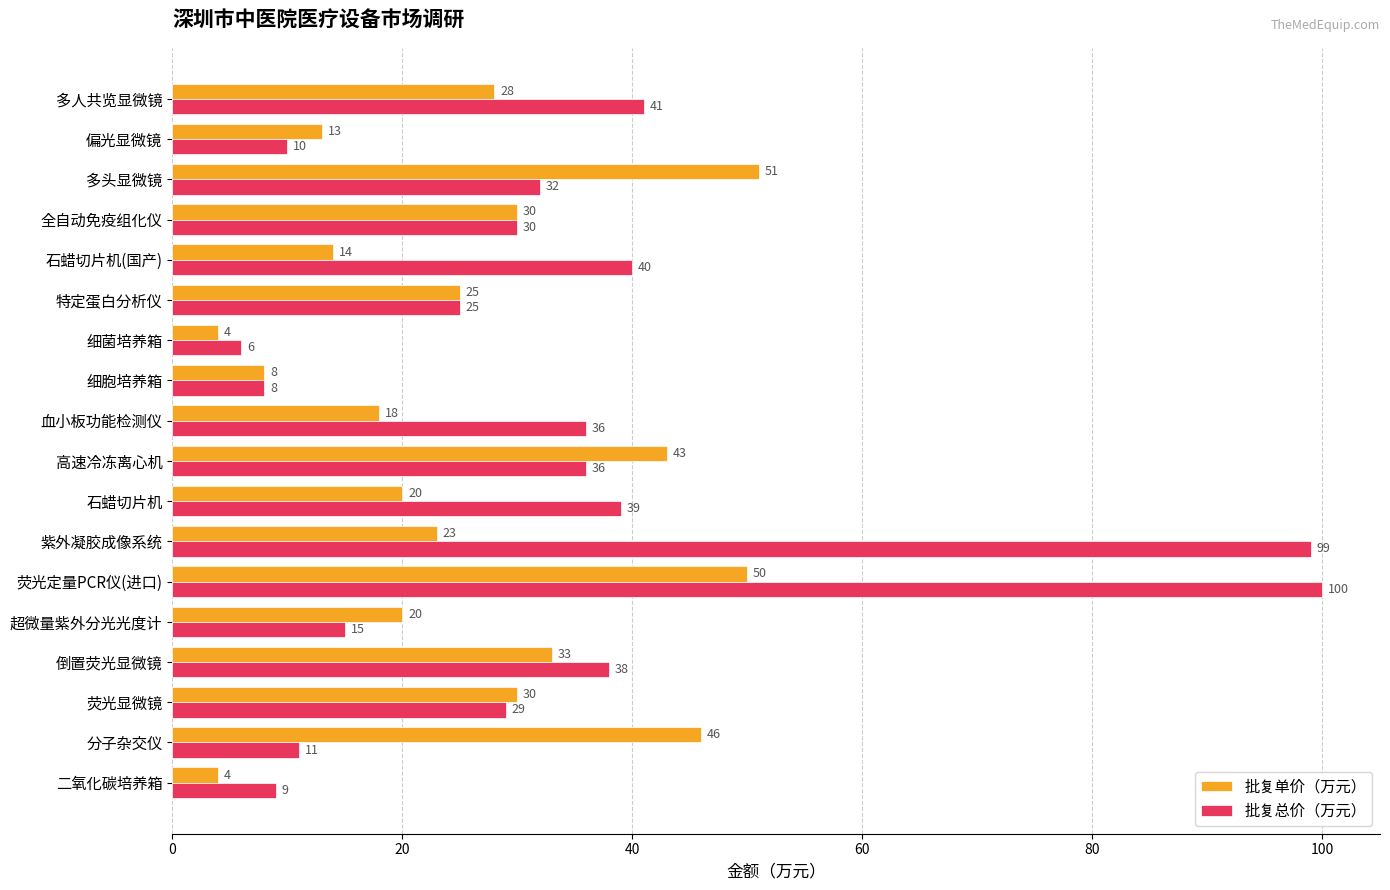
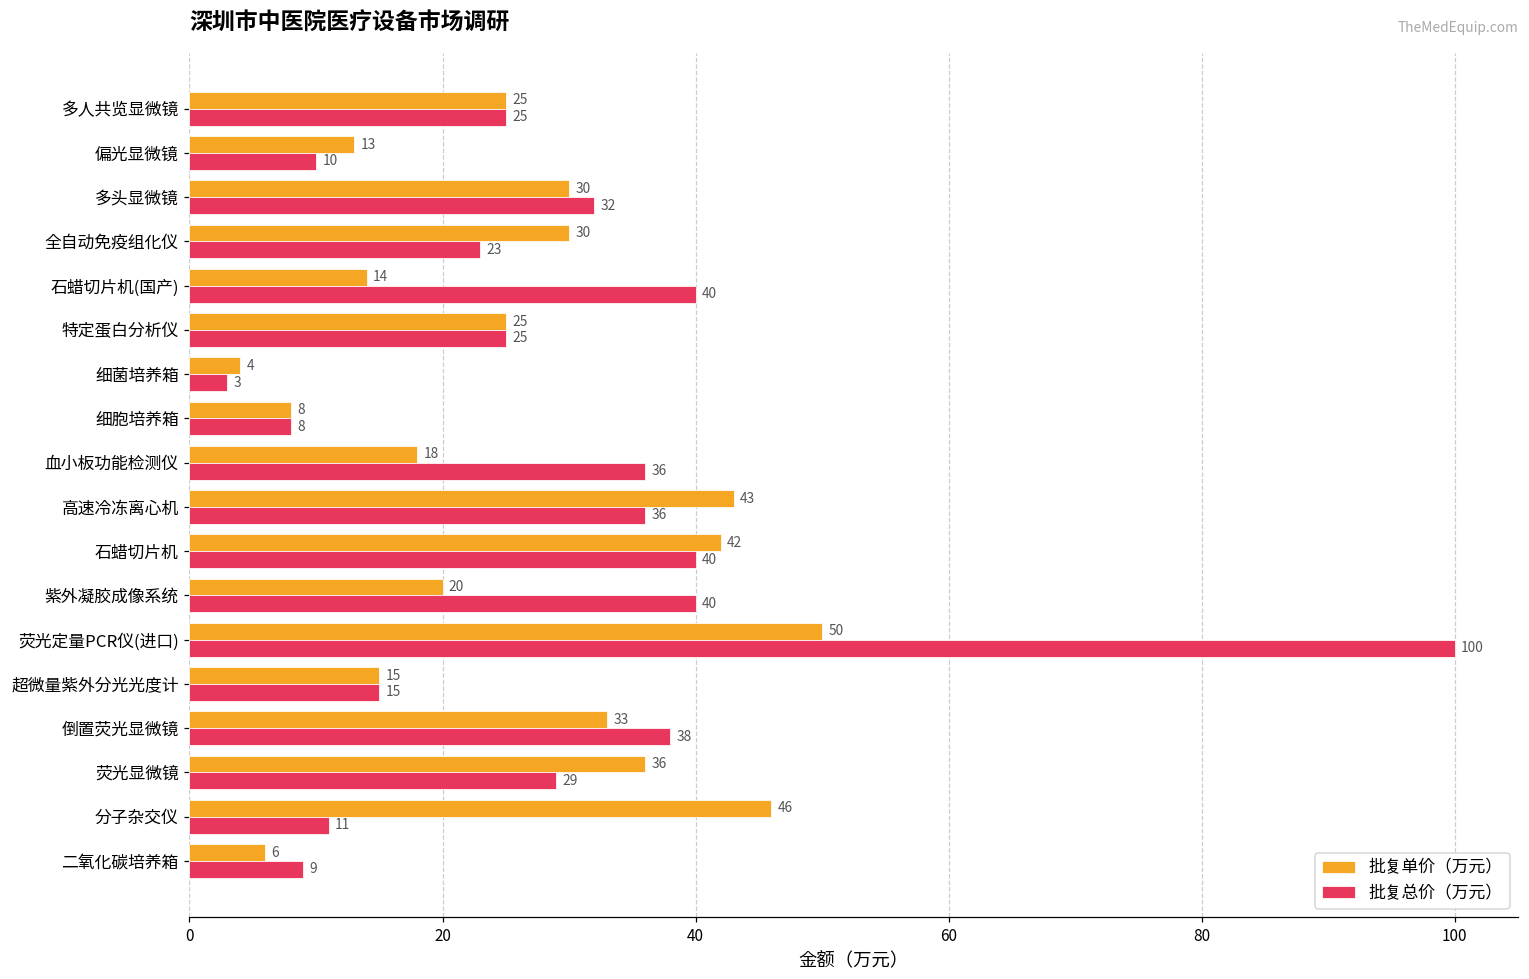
批复单价（万元）, 多人共览显微镜: 28 -> 25
批复总价（万元）, 多人共览显微镜: 41 -> 25
批复单价（万元）, 多头显微镜: 51 -> 30
批复总价（万元）, 全自动免疫组化仪: 30 -> 23
批复总价（万元）, 细菌培养箱: 6 -> 3
批复单价（万元）, 石蜡切片机: 20 -> 42
批复总价（万元）, 石蜡切片机: 39 -> 40
批复单价（万元）, 紫外凝胶成像系统: 23 -> 20
批复总价（万元）, 紫外凝胶成像系统: 99 -> 40
批复单价（万元）, 超微量紫外分光光度计: 20 -> 15
批复单价（万元）, 荧光显微镜: 30 -> 36
批复单价（万元）, 二氧化碳培养箱: 4 -> 6
